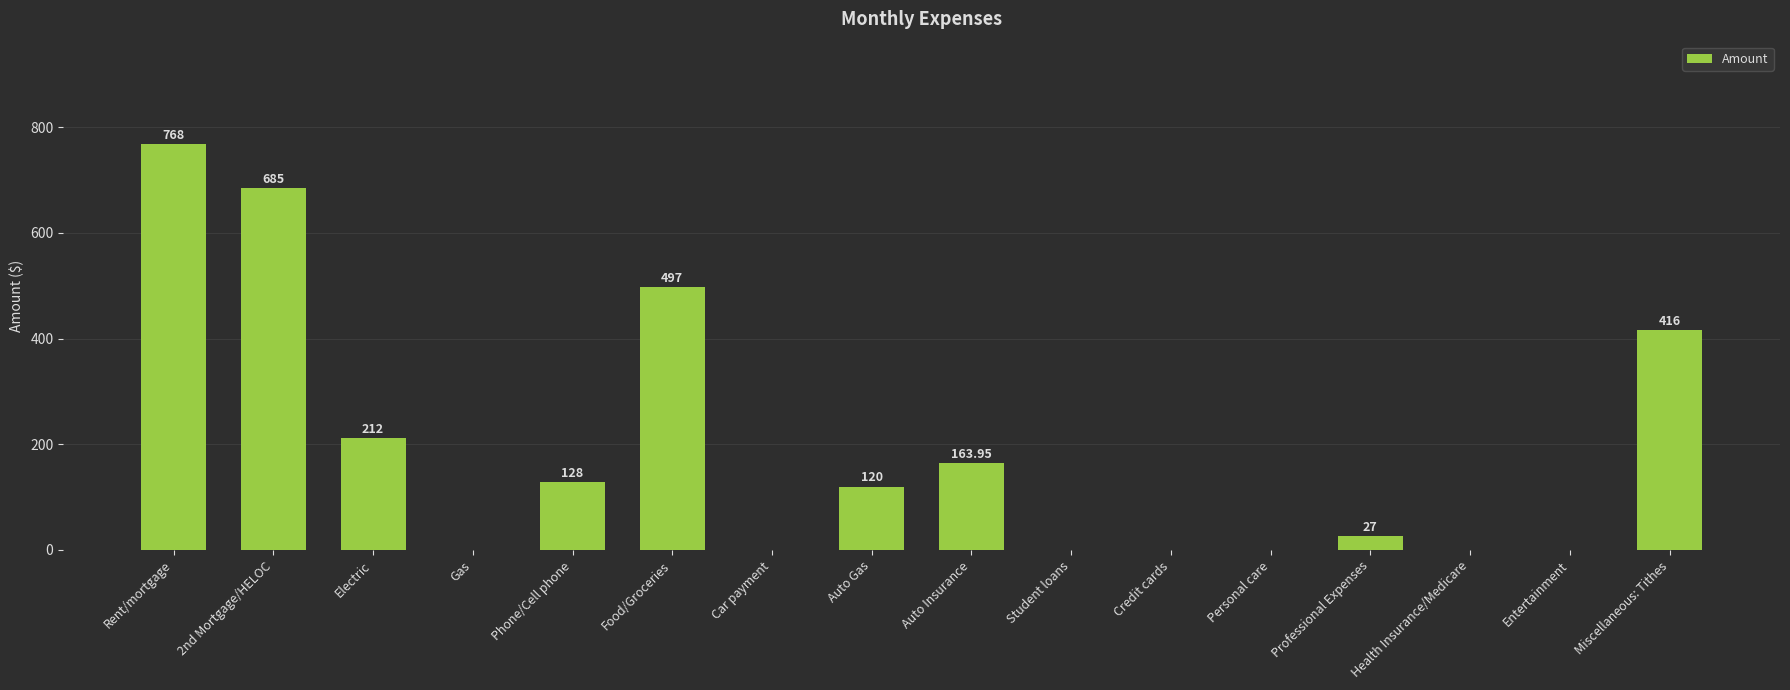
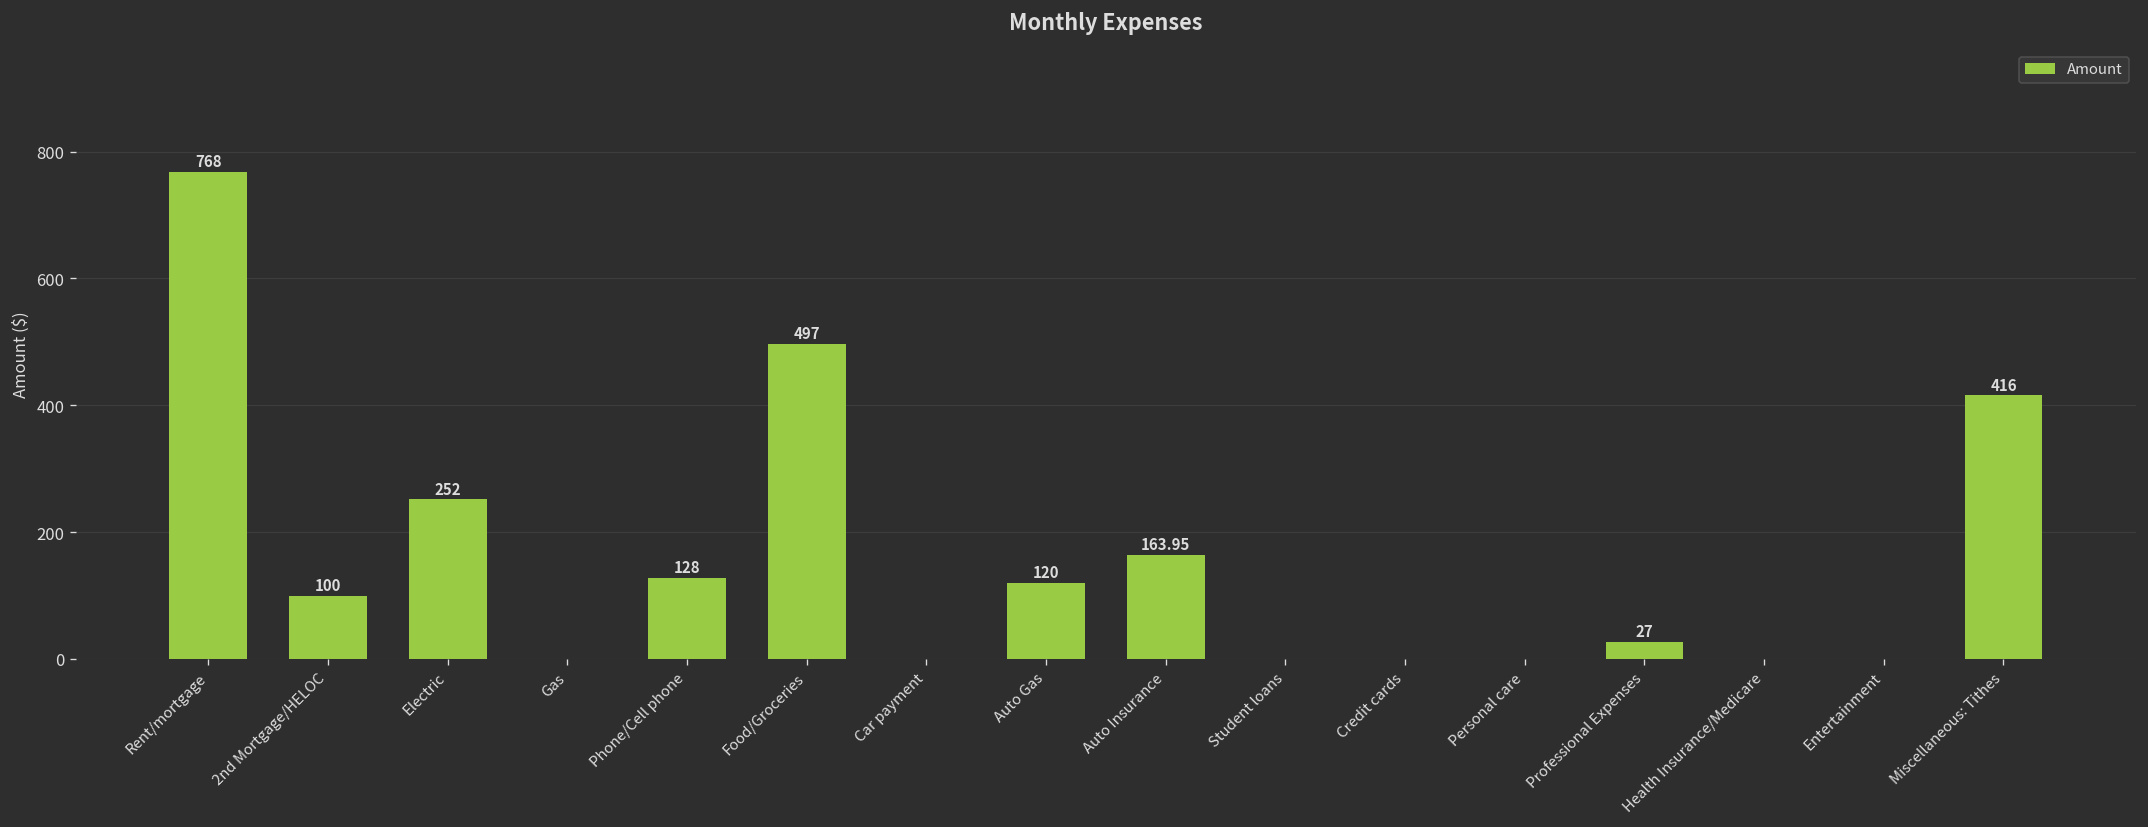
2nd Mortgage/HELOC: 685 -> 100
Electric: 212 -> 252
